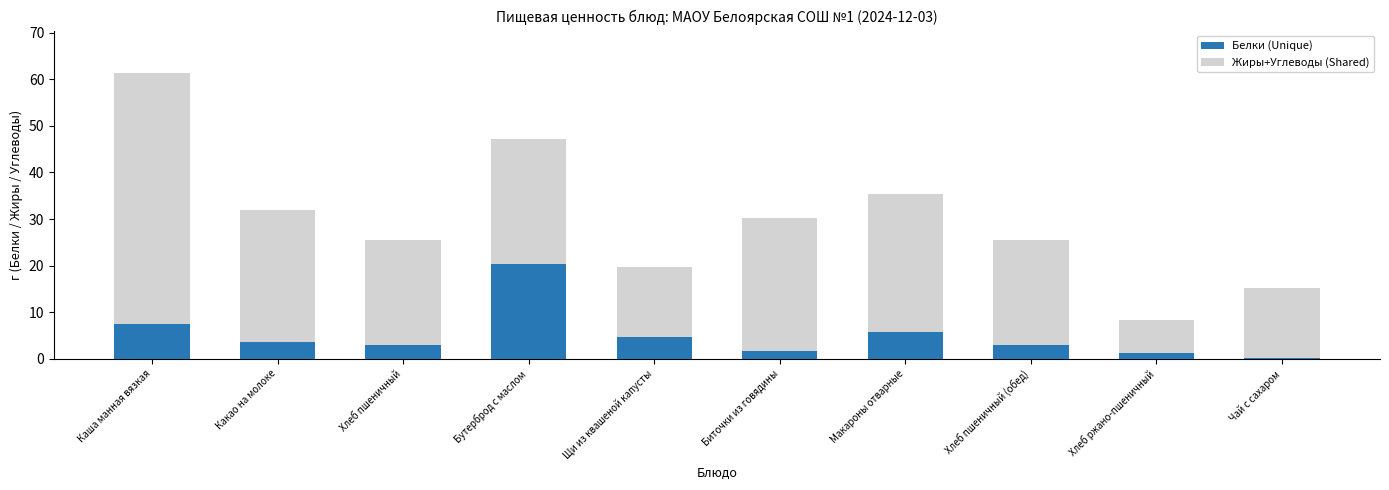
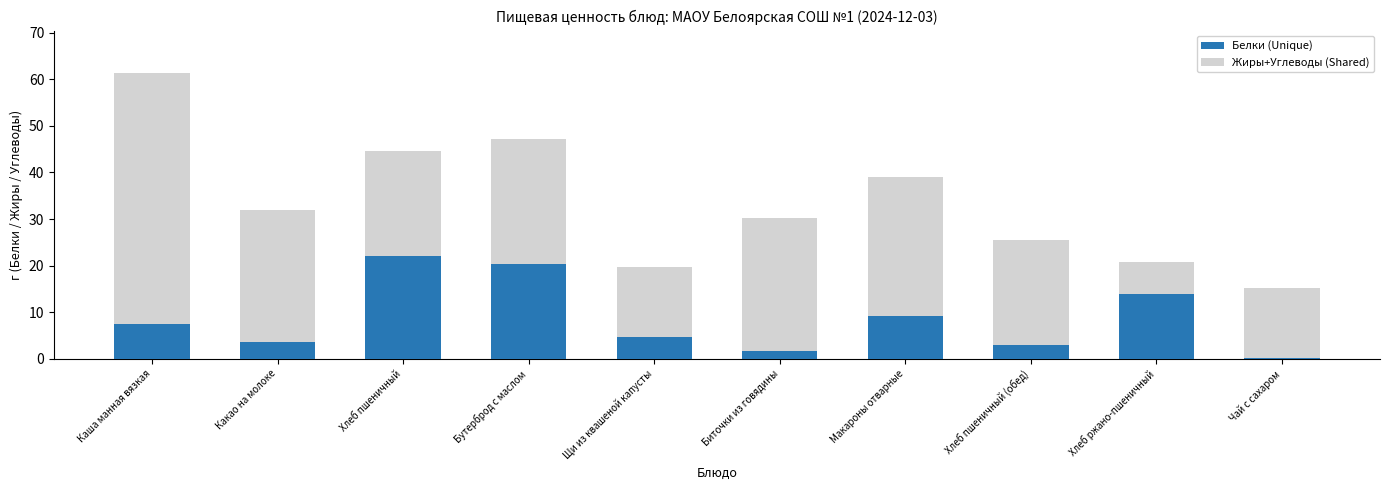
Белки (Unique), Хлеб пшеничный: 3 -> 22
Белки (Unique), Макароны отварные: 6 -> 9
Белки (Unique), Хлеб ржано-пшеничный: 1 -> 14
